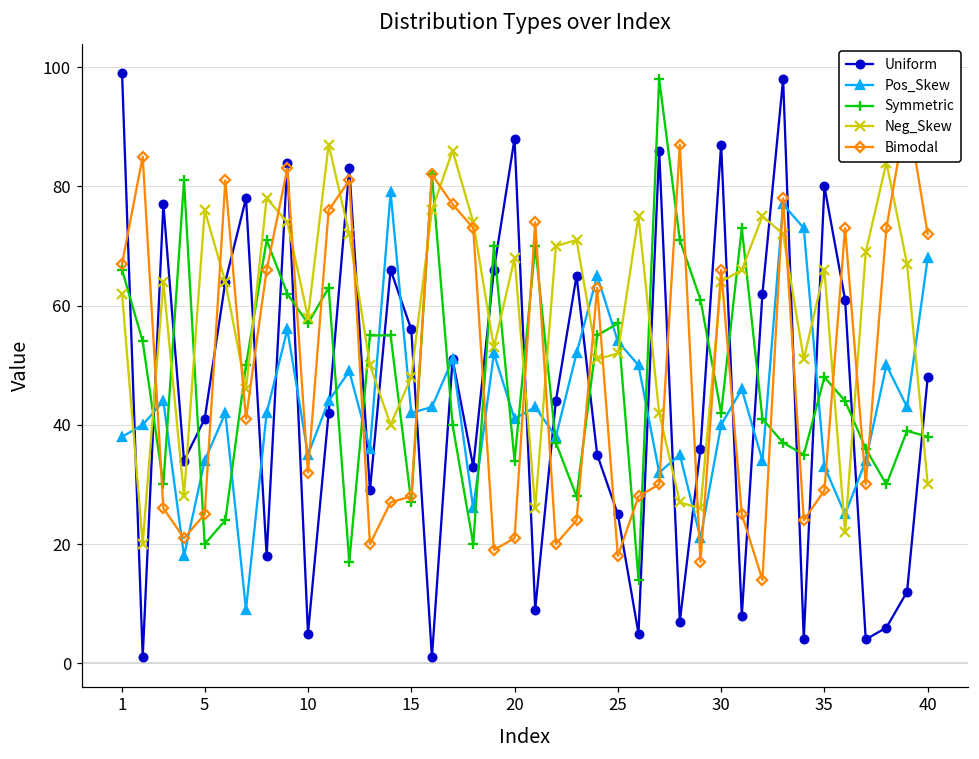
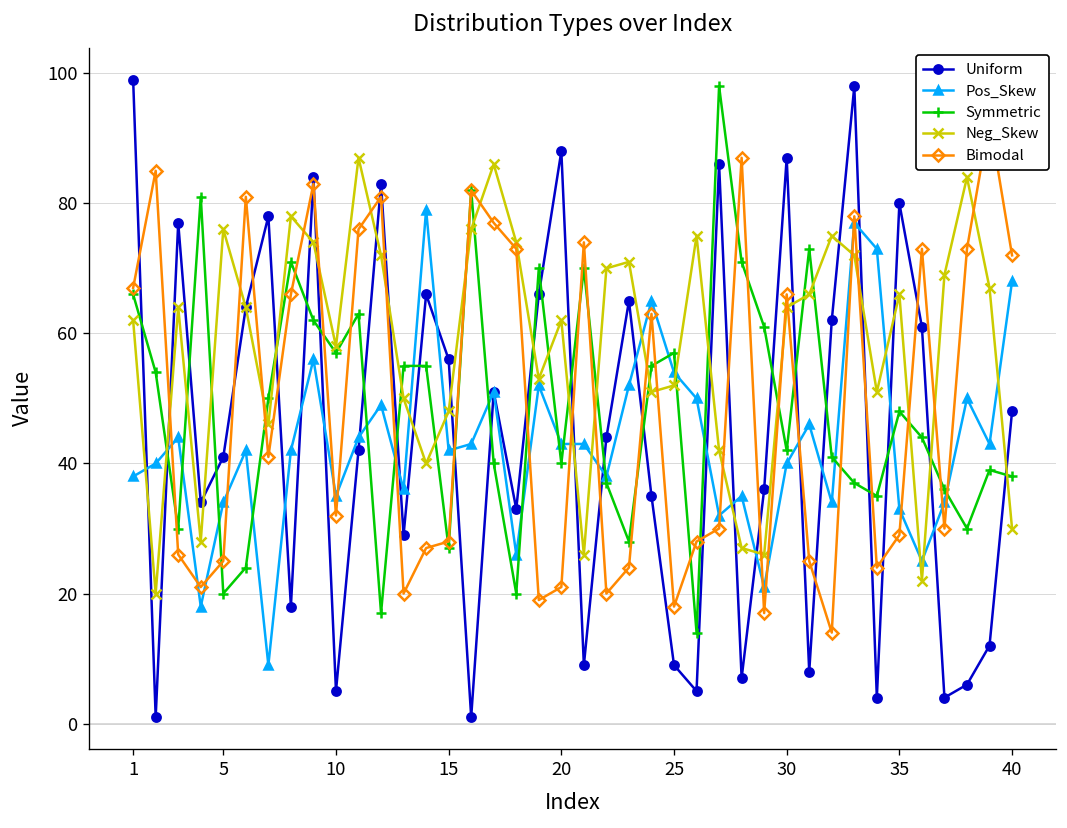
Pos_Skew, 20: 41 -> 43
Symmetric, 20: 34 -> 40
Neg_Skew, 20: 68 -> 62
Uniform, 25: 25 -> 9
